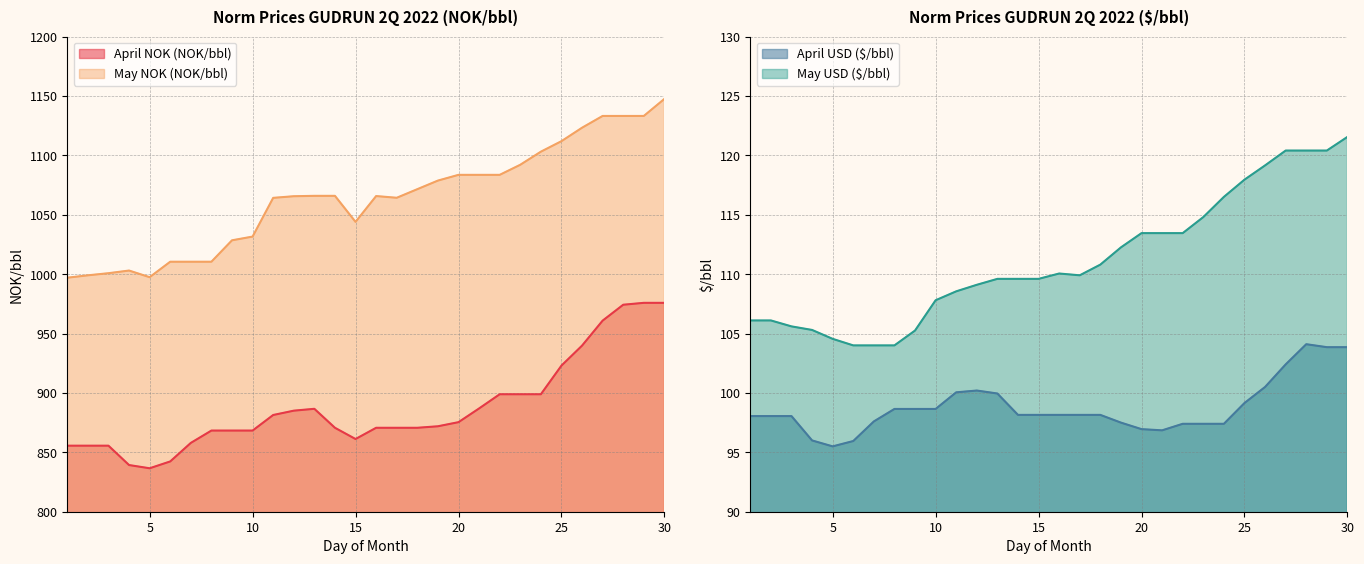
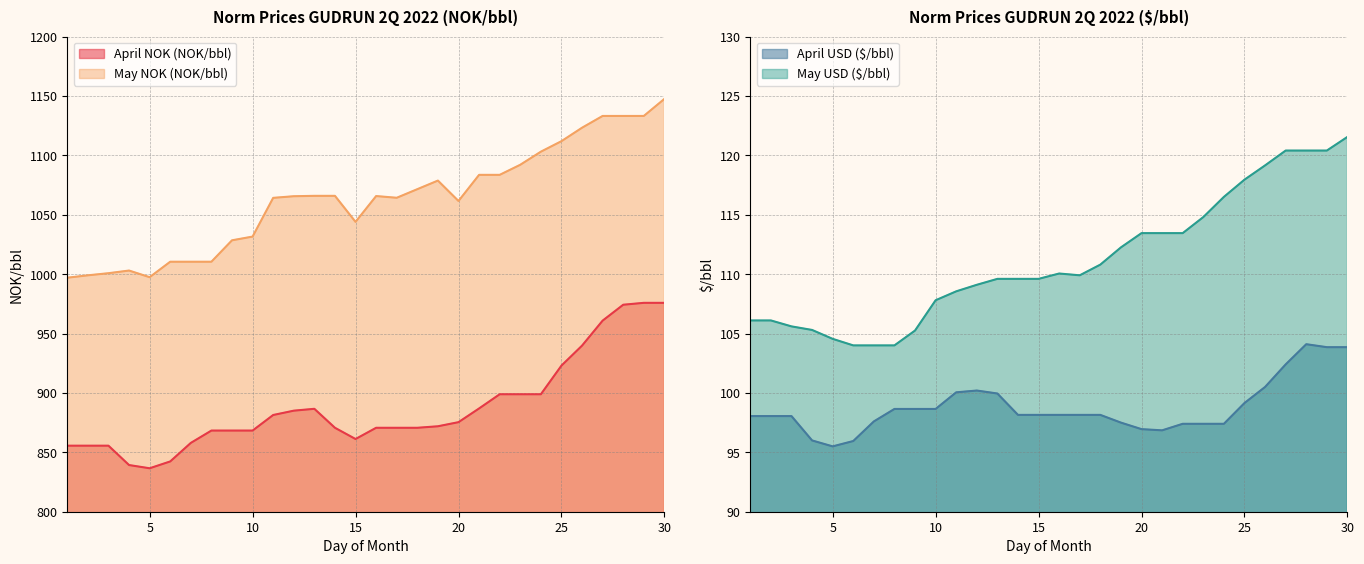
Norm Prices GUDRUN 2Q 2022 (NOK/bbl), May NOK (NOK/bbl), 20: 1084 -> 1062
